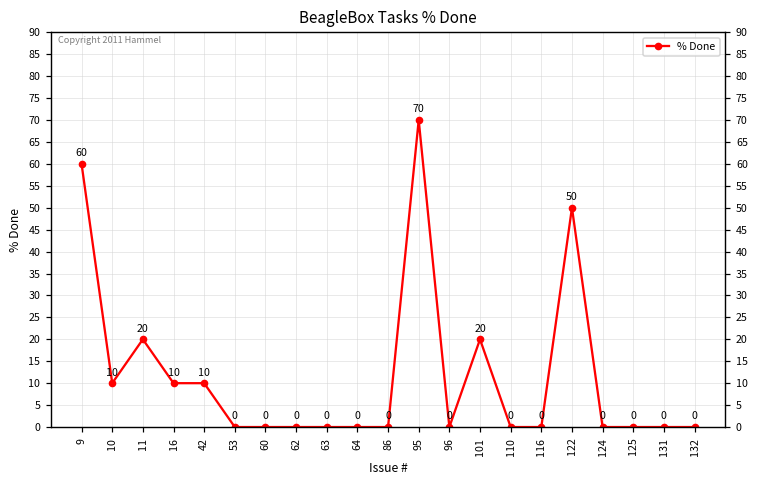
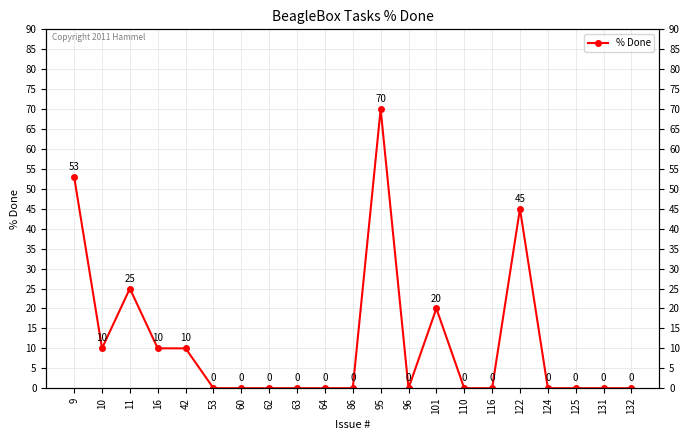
9: 60 -> 53
11: 20 -> 25
122: 50 -> 45
